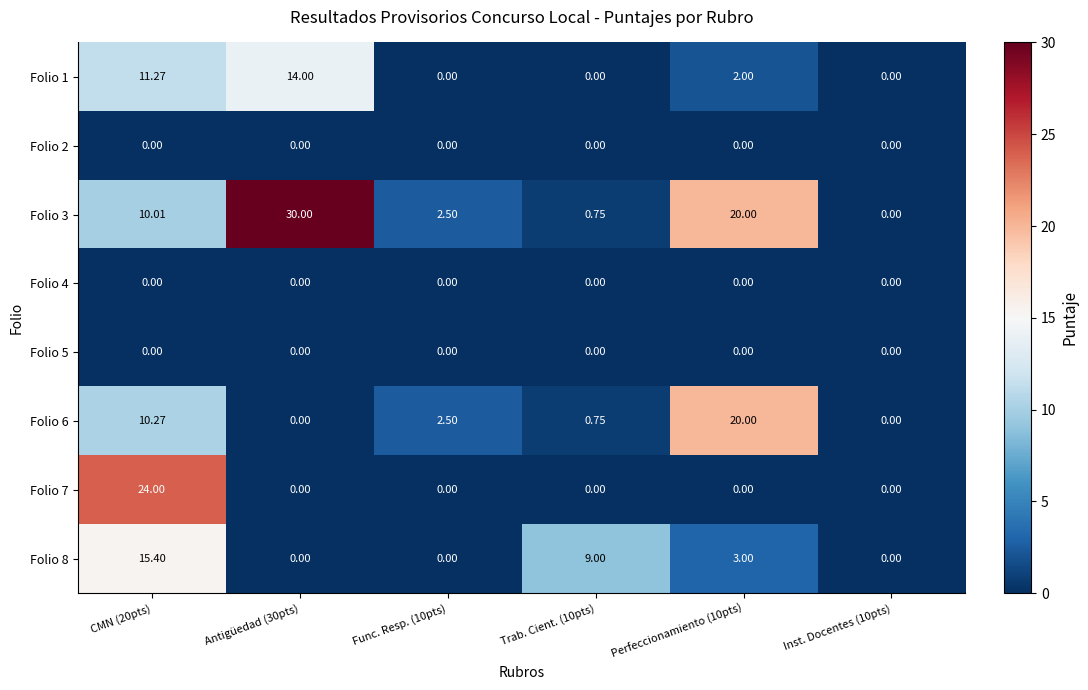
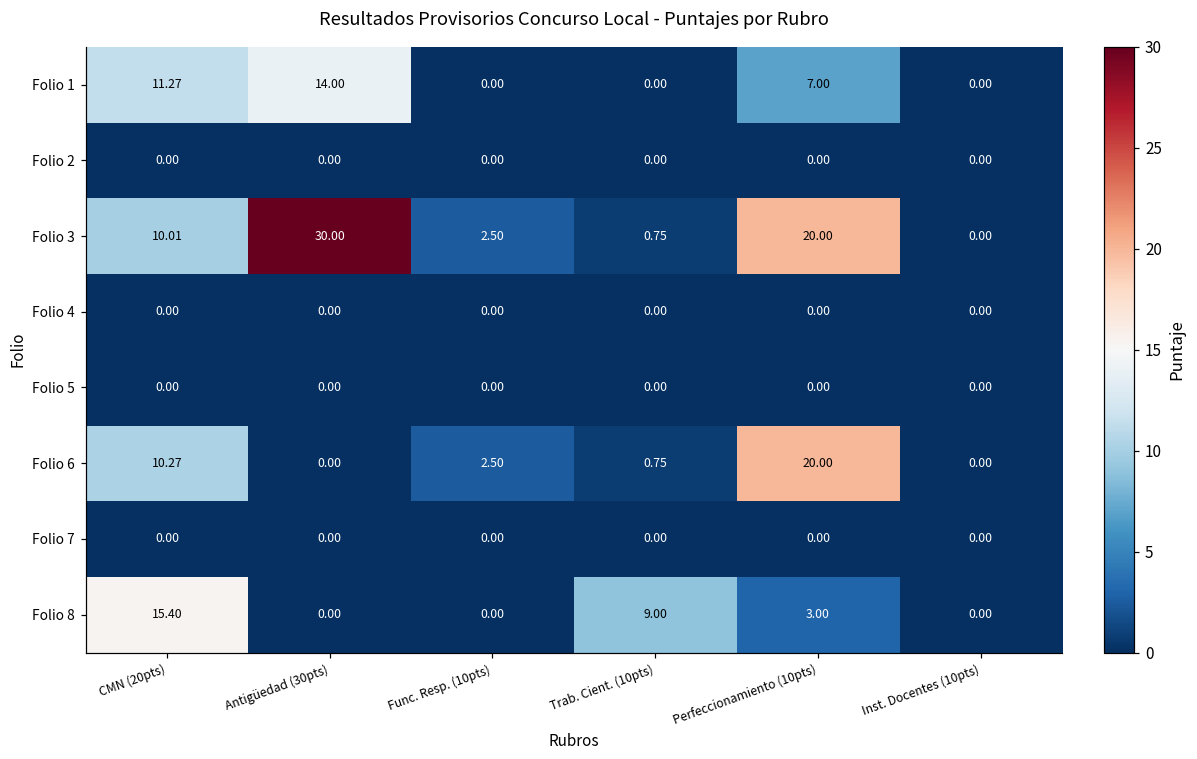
Folio 1, Perfeccionamiento (10pts): 2.00 -> 7.00
Folio 7, CMN (20pts): 24.00 -> 0.00
